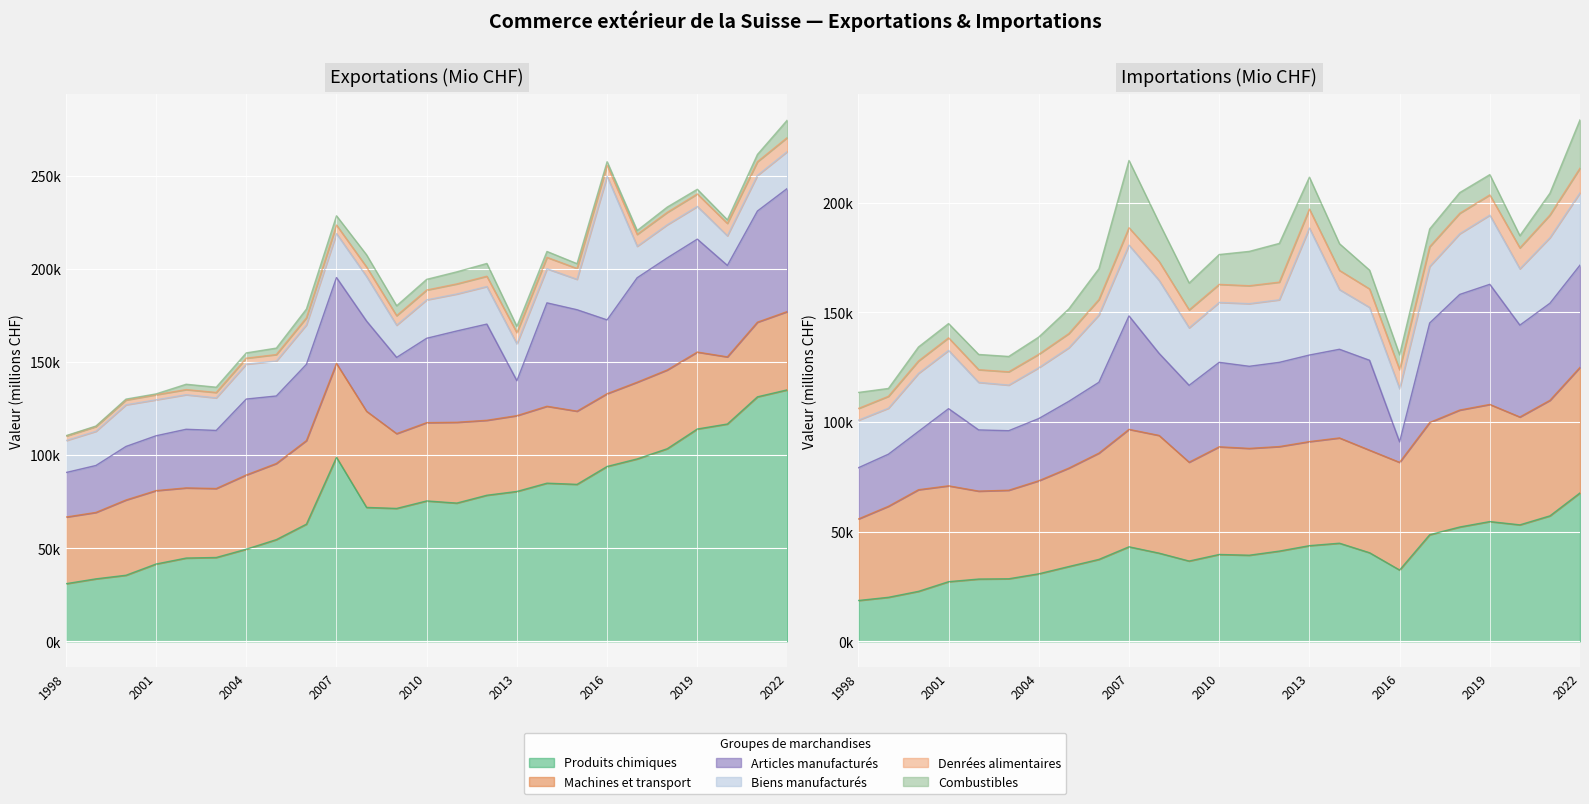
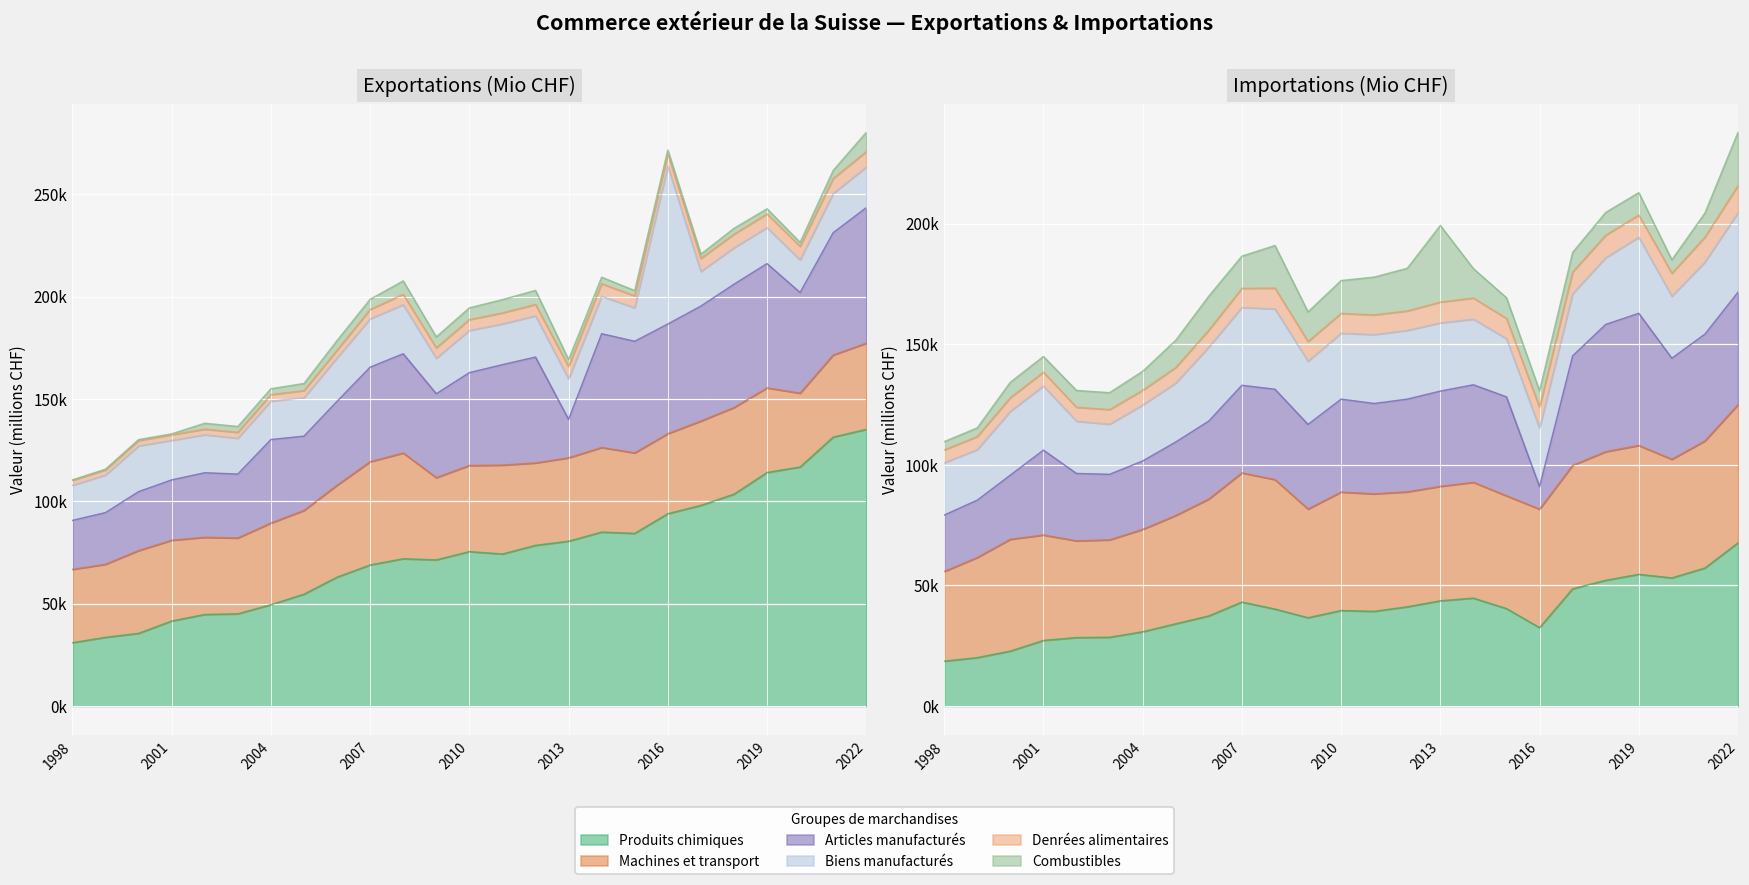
Exportations (Mio CHF), Produits chimiques, 2007: 99000 -> 69000
Exportations (Mio CHF), Articles manufacturés, 2016: 40000 -> 54000
Importations (Mio CHF), Combustibles, 1998: 7000 -> 3000
Importations (Mio CHF), Articles manufacturés, 2007: 52000 -> 36000
Importations (Mio CHF), Combustibles, 2007: 31000 -> 13000
Importations (Mio CHF), Biens manufacturés, 2013: 58000 -> 28000
Importations (Mio CHF), Combustibles, 2013: 15000 -> 32000
